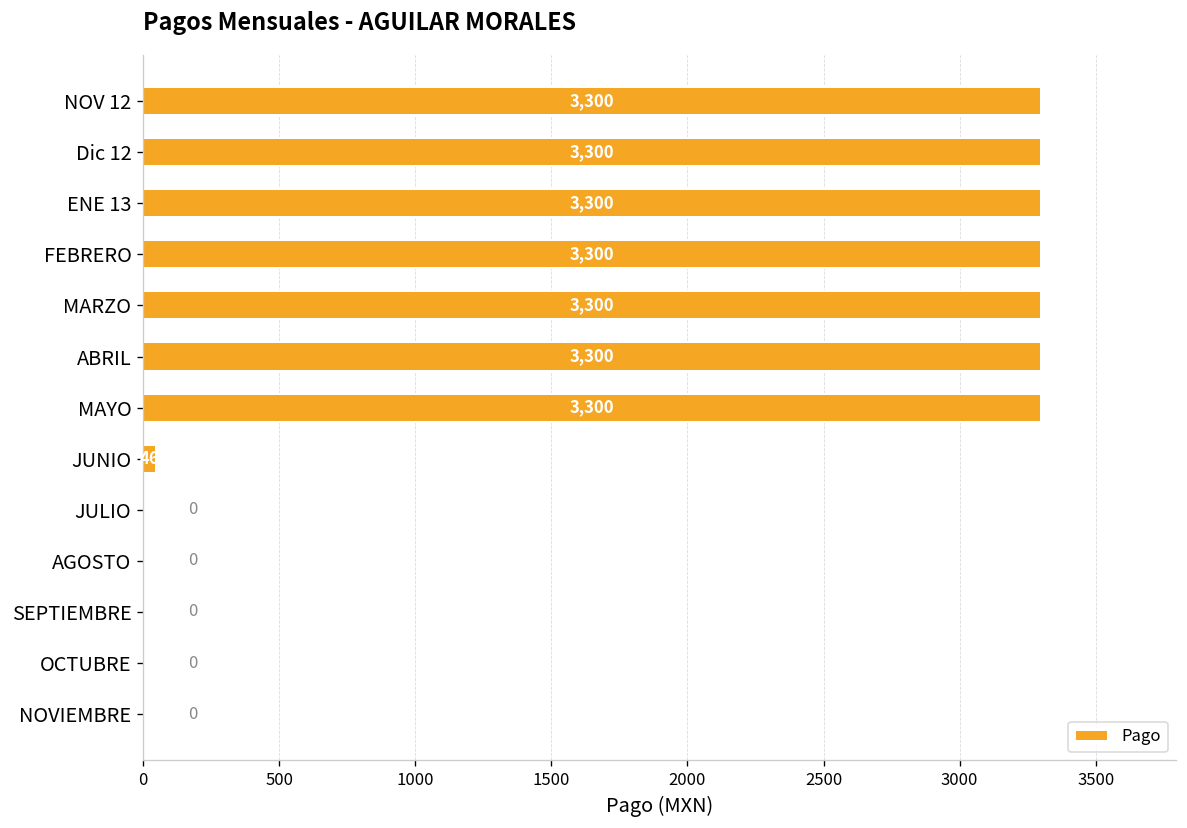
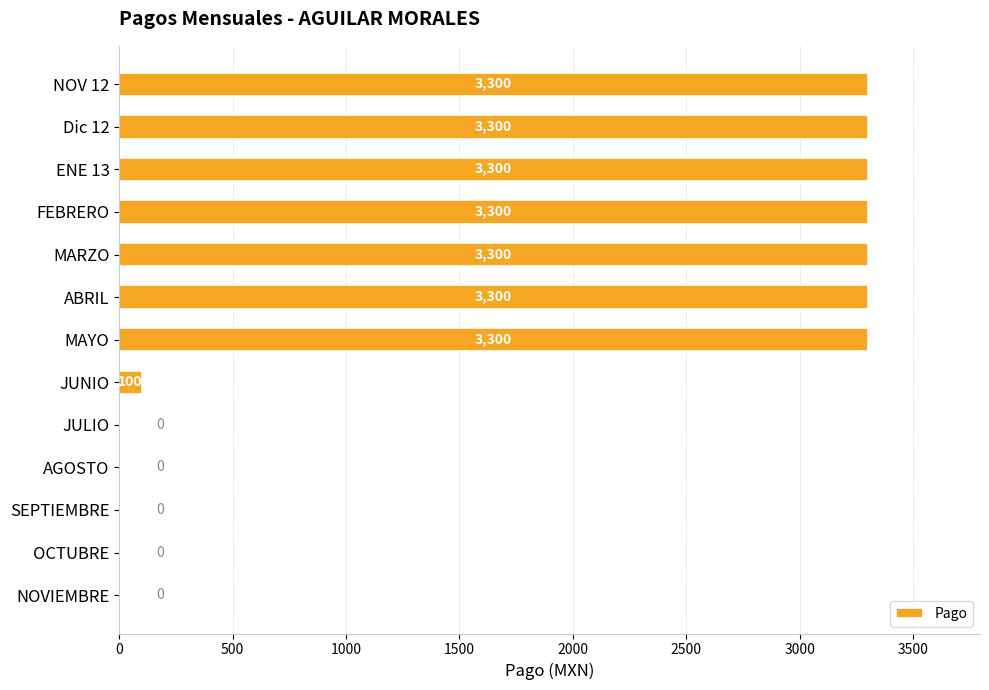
JUNIO: 50 -> 100
